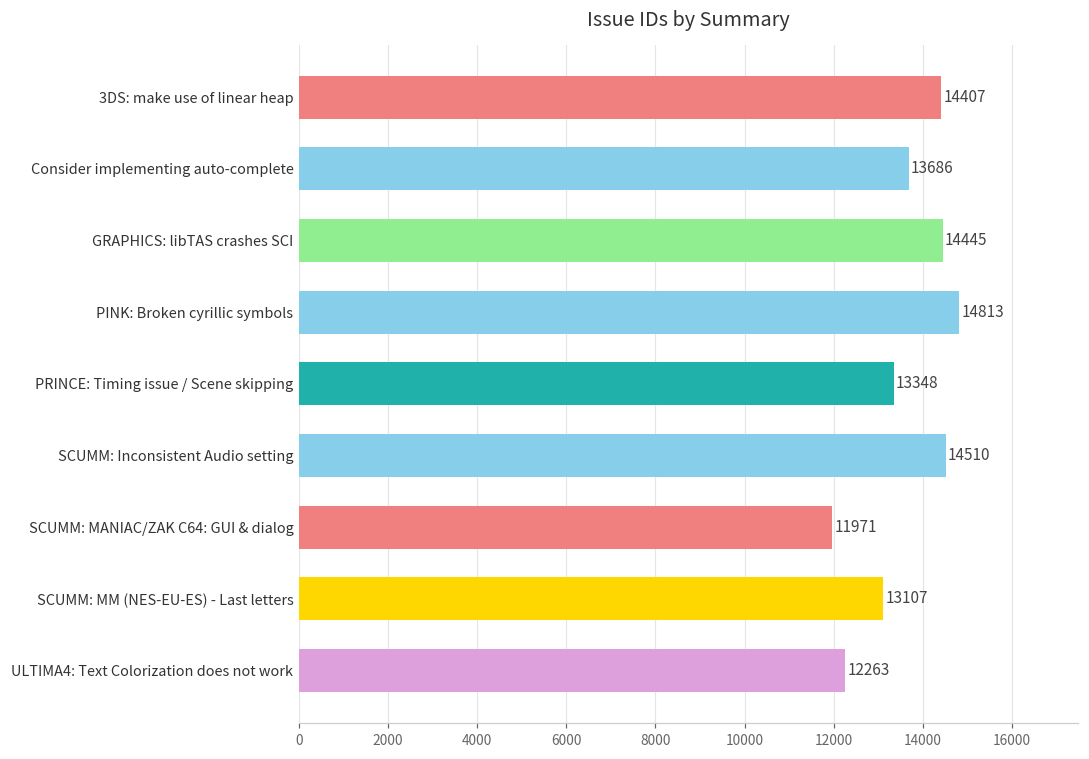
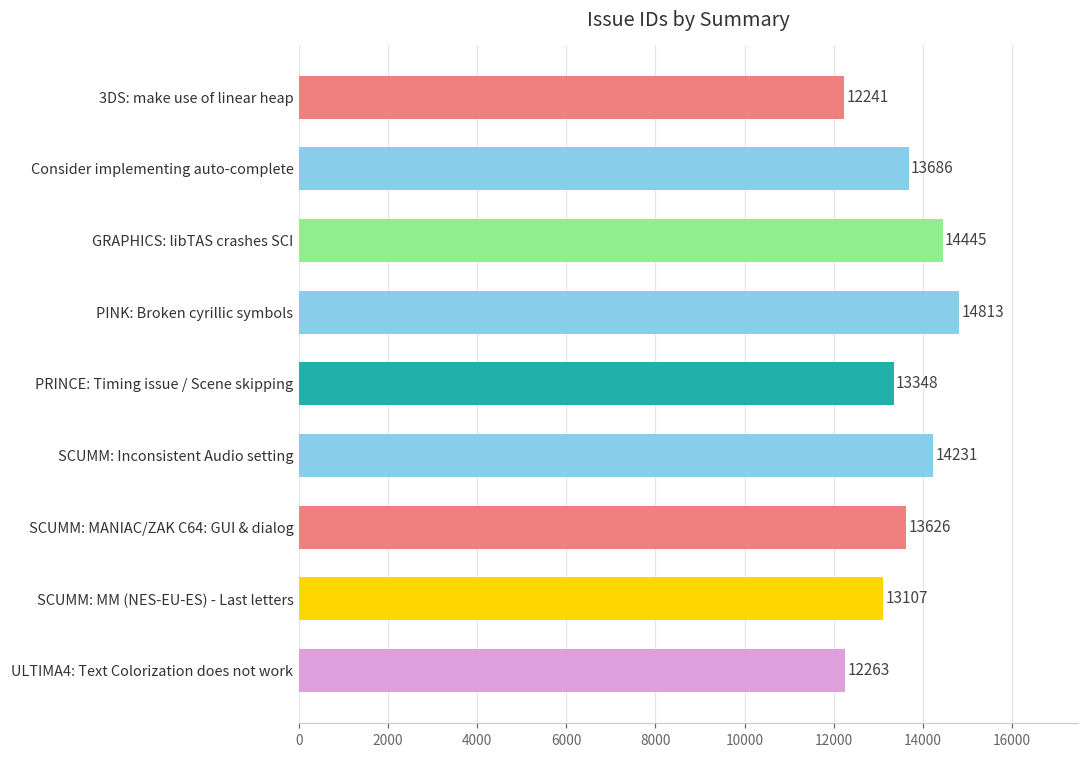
3DS: make use of linear heap: 14407 -> 12241
SCUMM: Inconsistent Audio setting: 14510 -> 14231
SCUMM: MANIAC/ZAK C64: GUI & dialog: 11971 -> 13626
